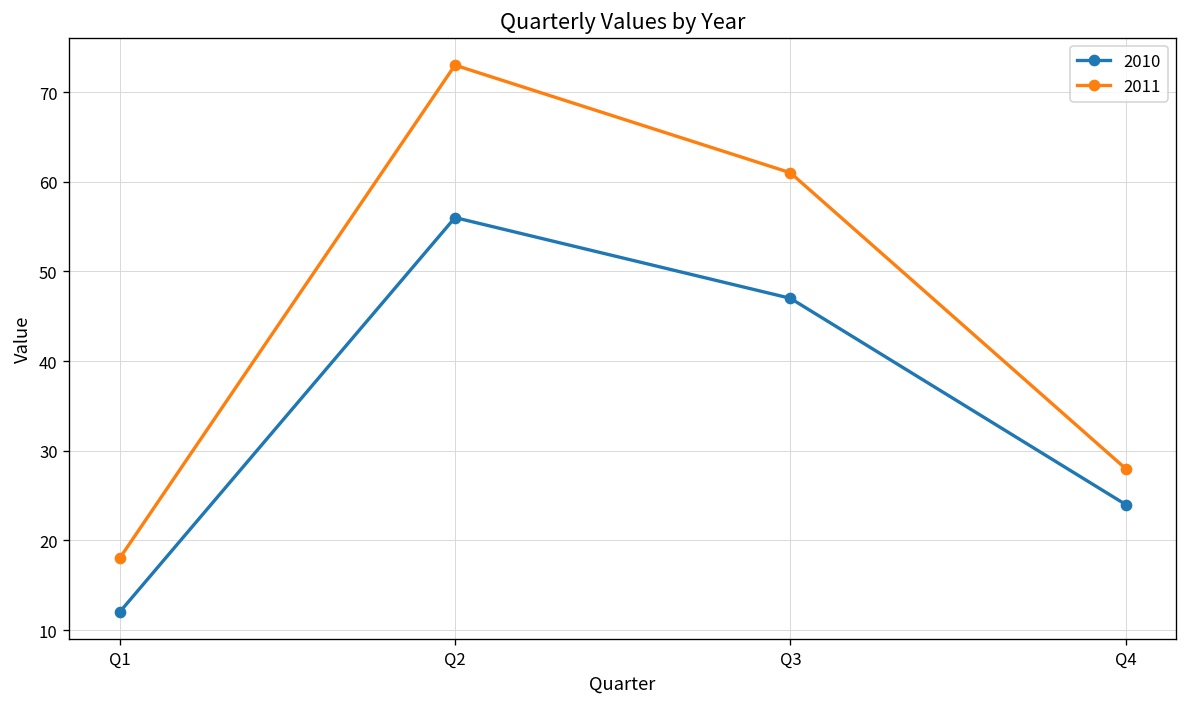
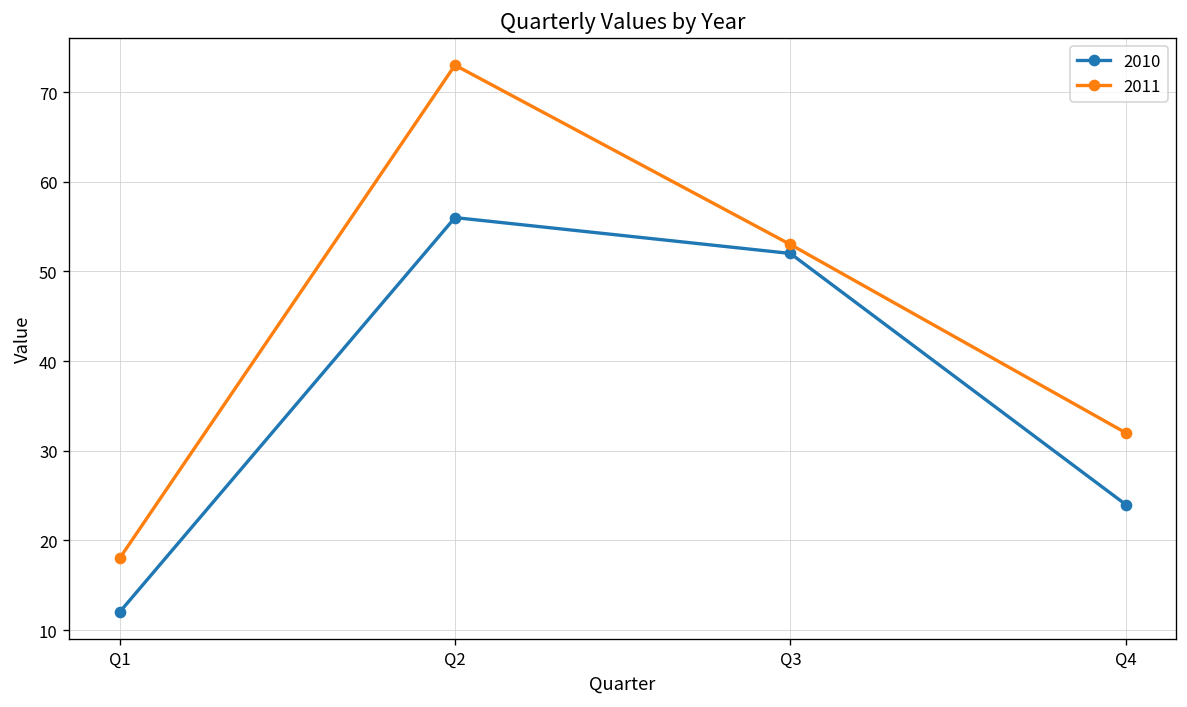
2010, Q3: 47 -> 52
2011, Q3: 61 -> 53
2011, Q4: 28 -> 32
